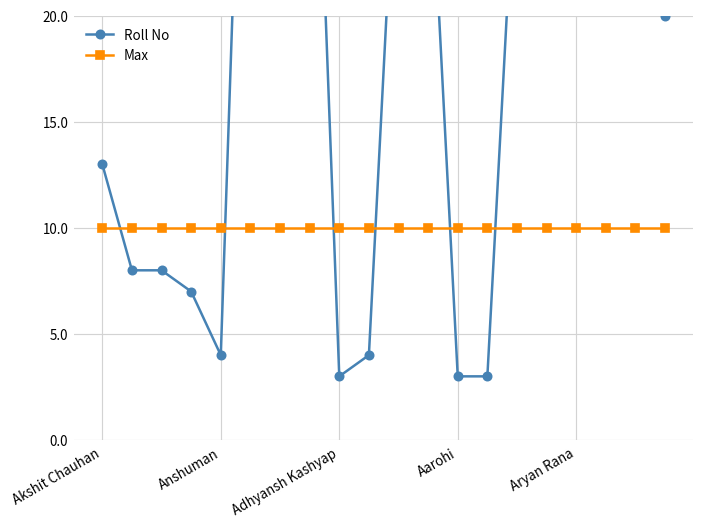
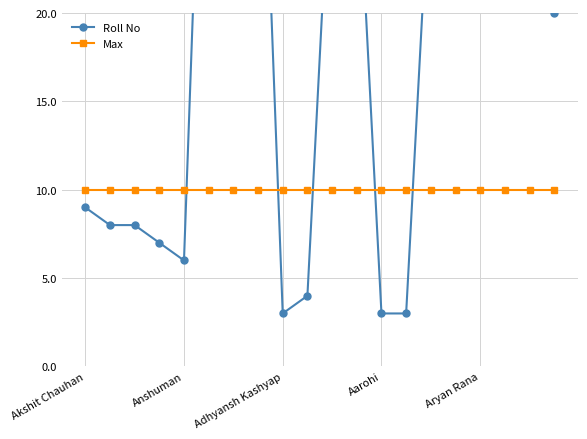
Roll No, Akshit Chauhan: 13 -> 9
Roll No, Anshuman: 4 -> 6
